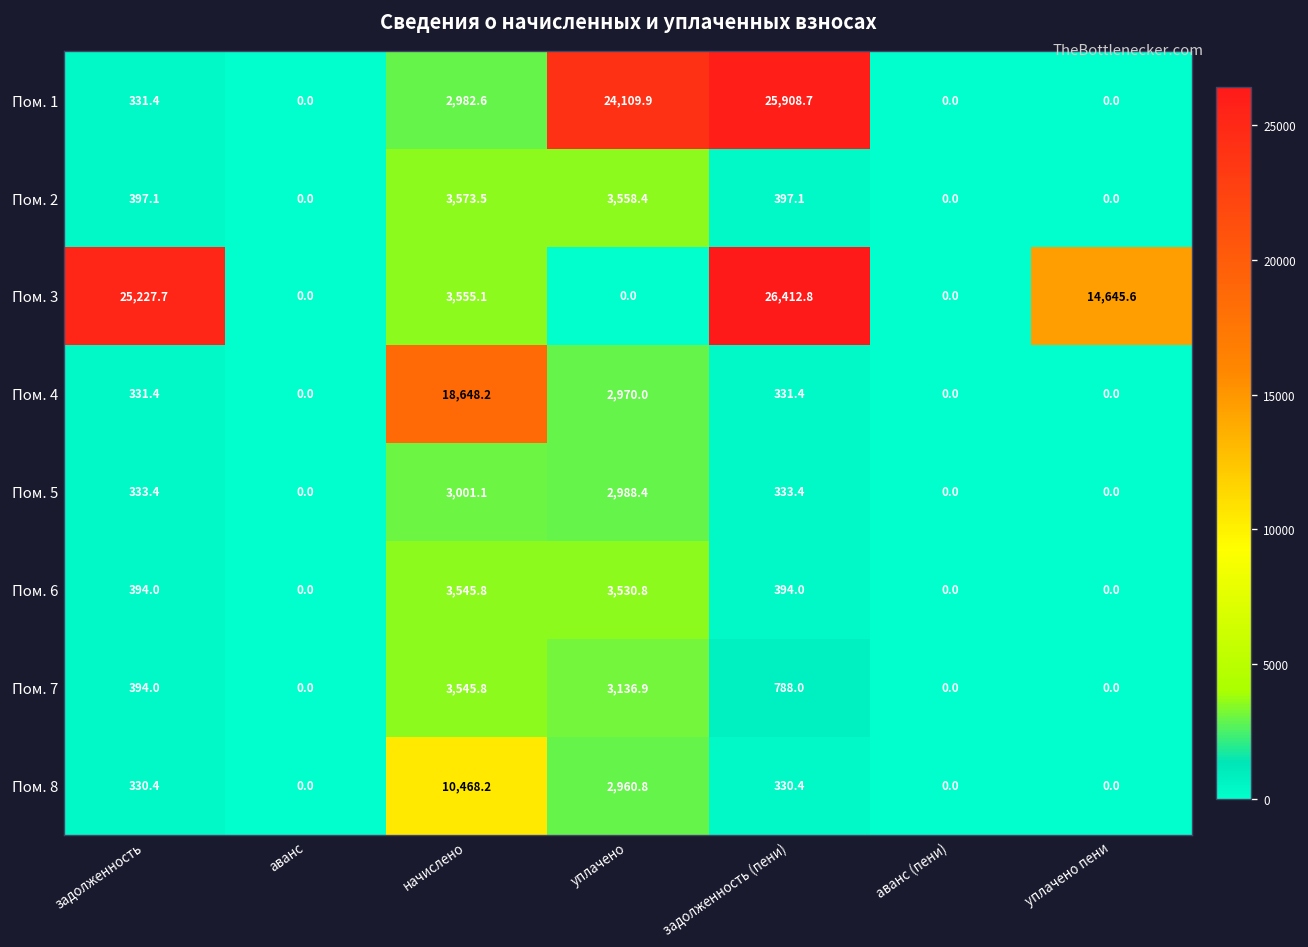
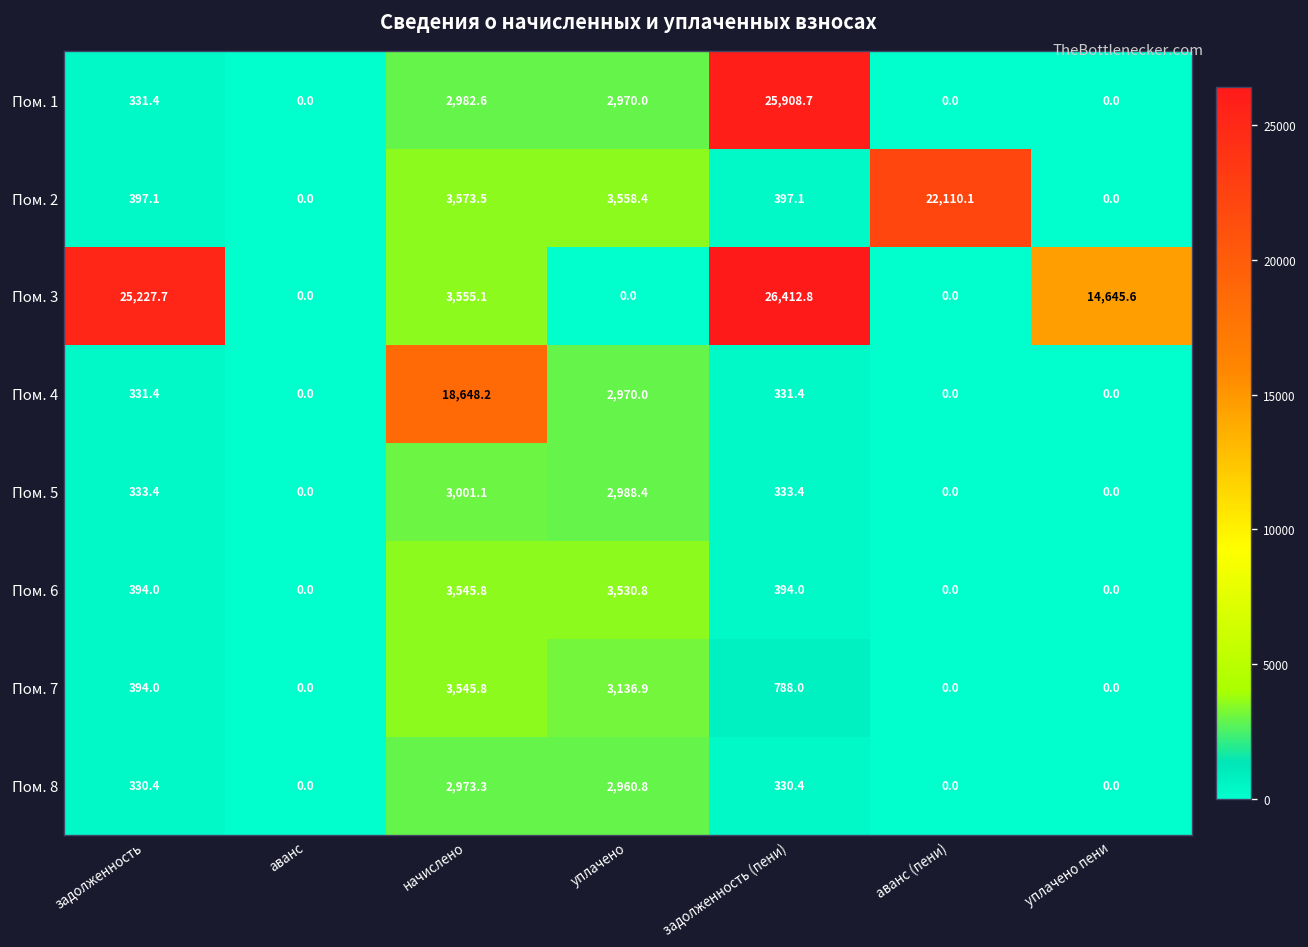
Пом. 1, уплачено: 24,109.9 -> 2,970.0
Пом. 2, аванс (пени): 0.0 -> 22,110.1
Пом. 8, начислено: 10,468.2 -> 2,973.3
